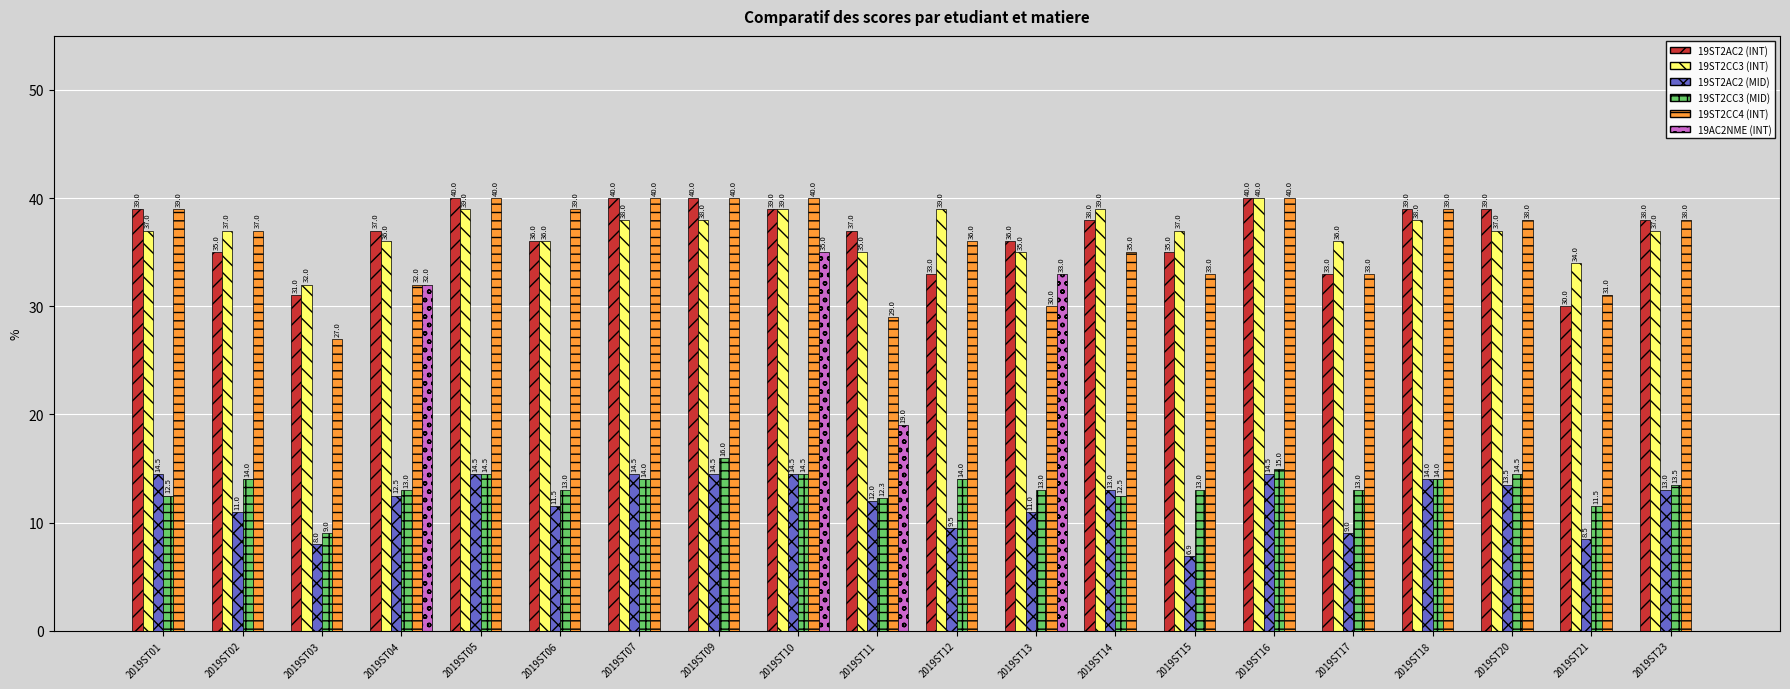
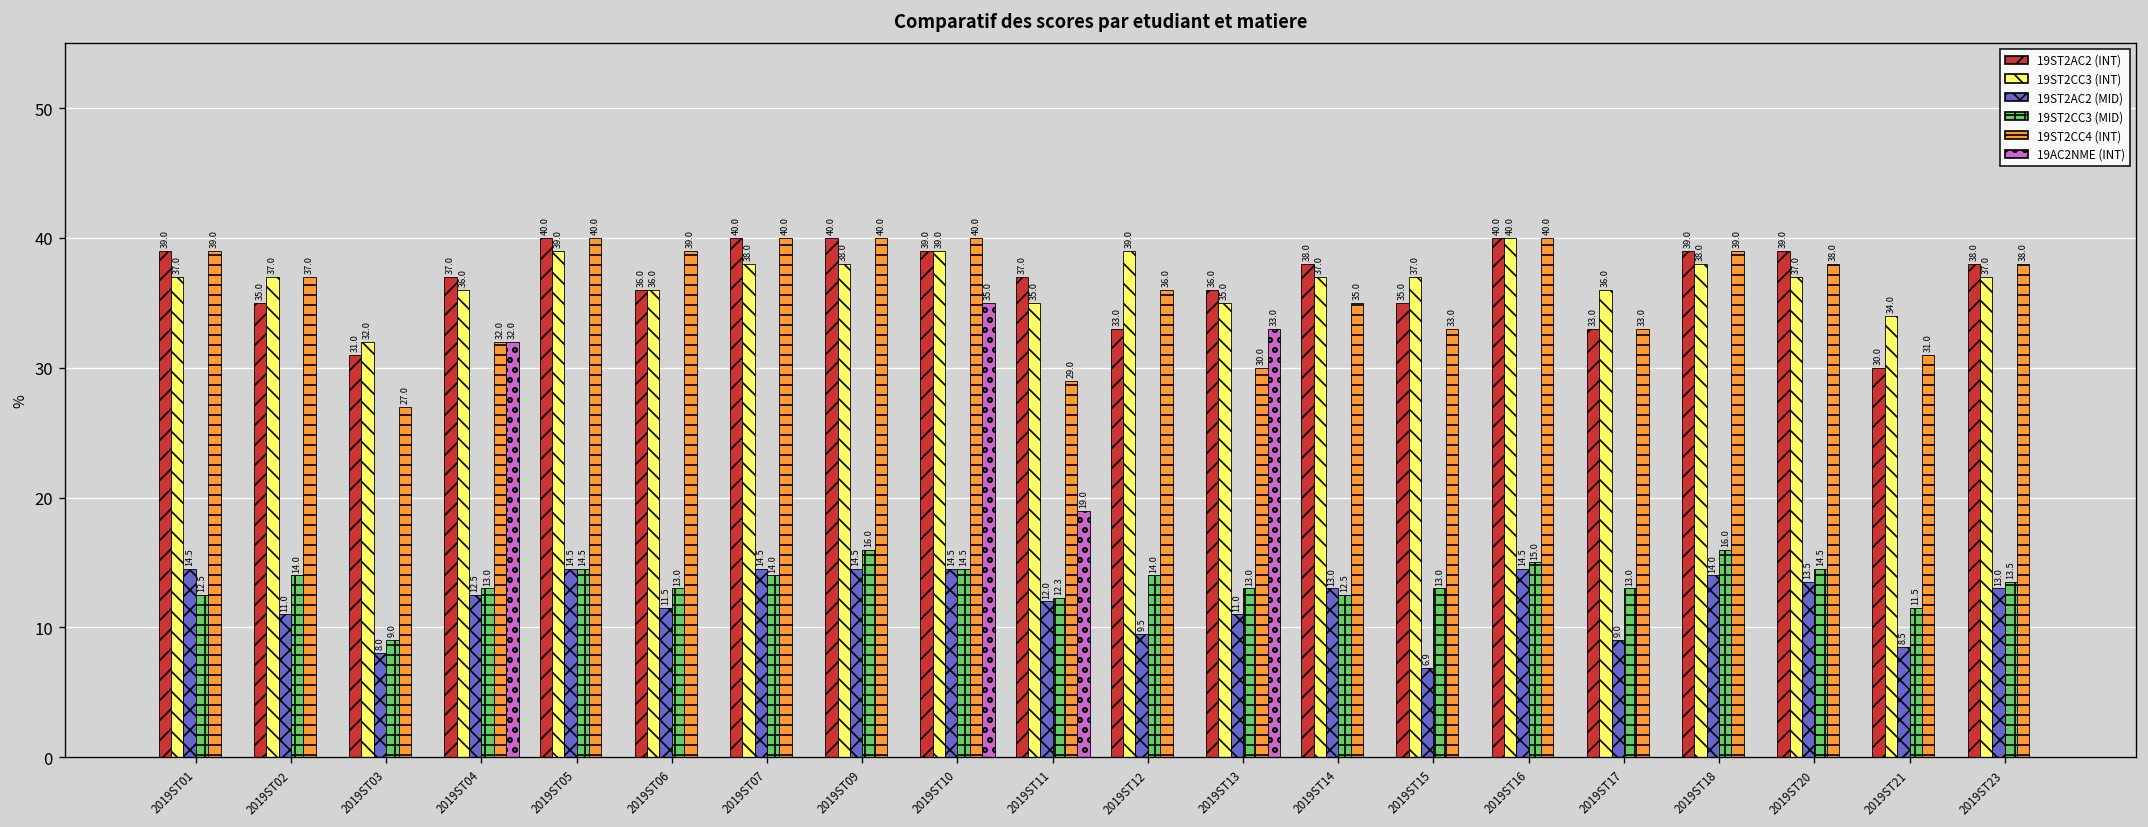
19ST2CC3 (INT), 2019ST14: 39.0 -> 37.0
19ST2CC3 (MID), 2019ST18: 14.0 -> 16.0
